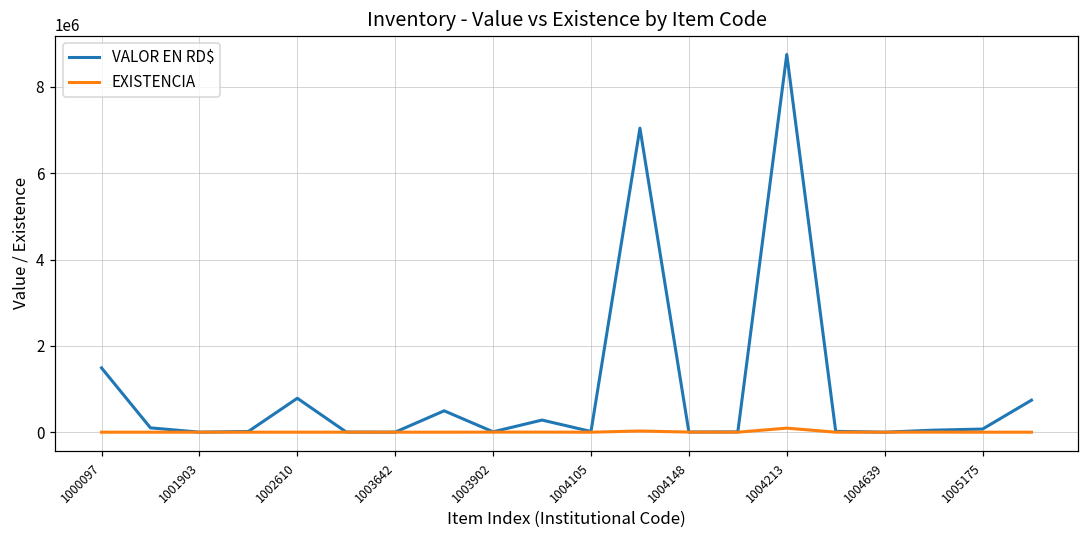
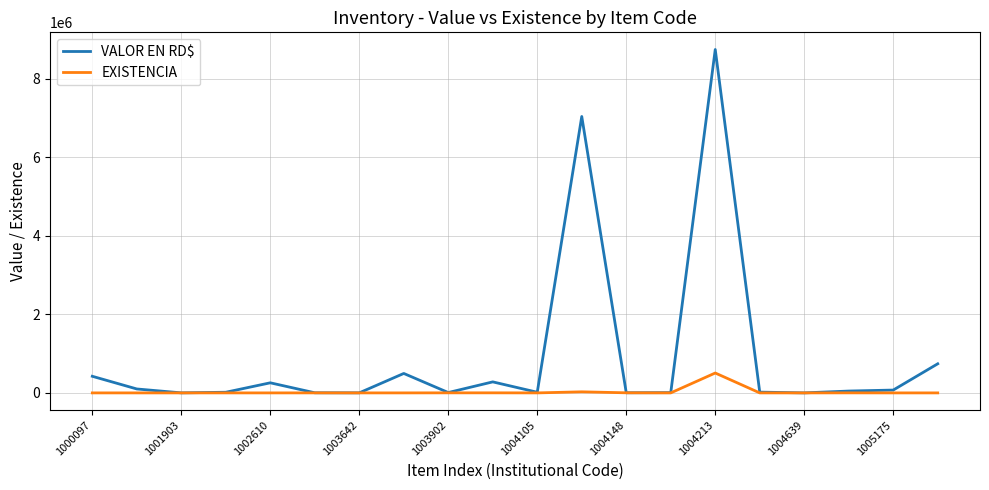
VALOR EN RD$, 1000097: 1500000 -> 400000
VALOR EN RD$, 1002610: 800000 -> 300000
EXISTENCIA, 1004213: 100000 -> 500000
